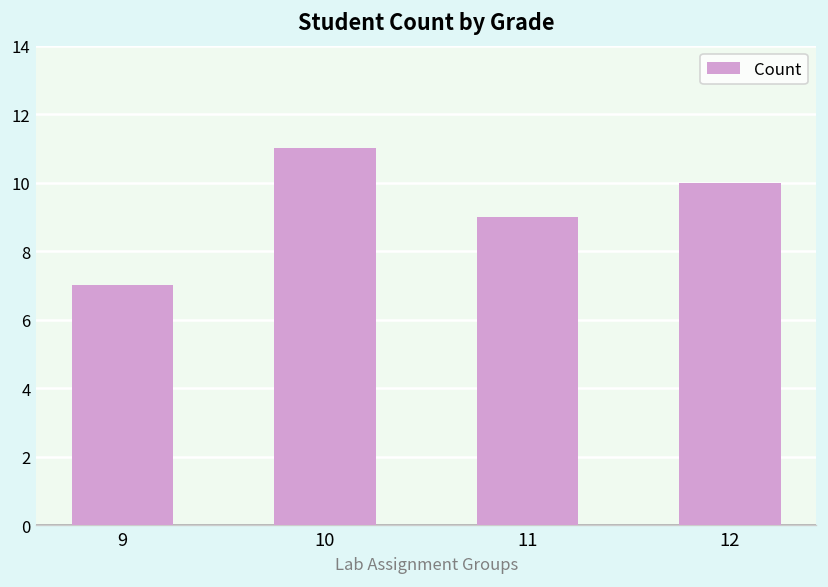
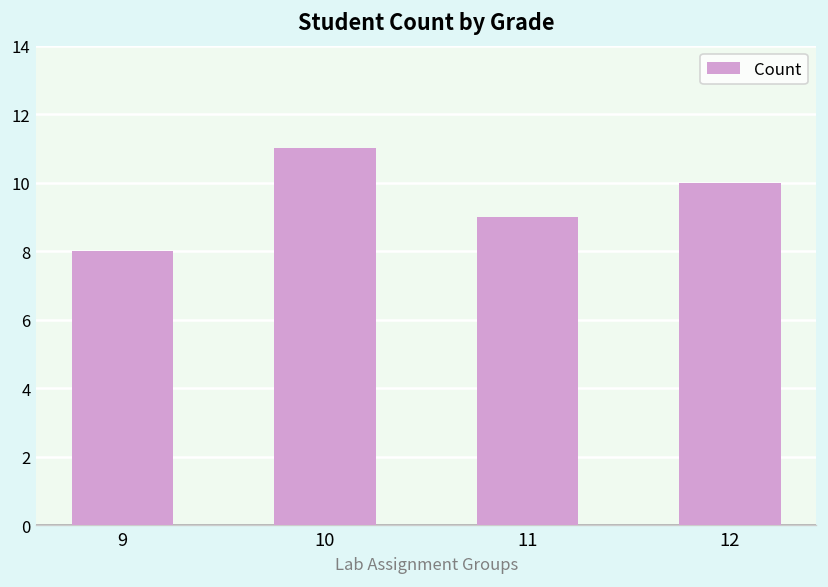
9: 7 -> 8
